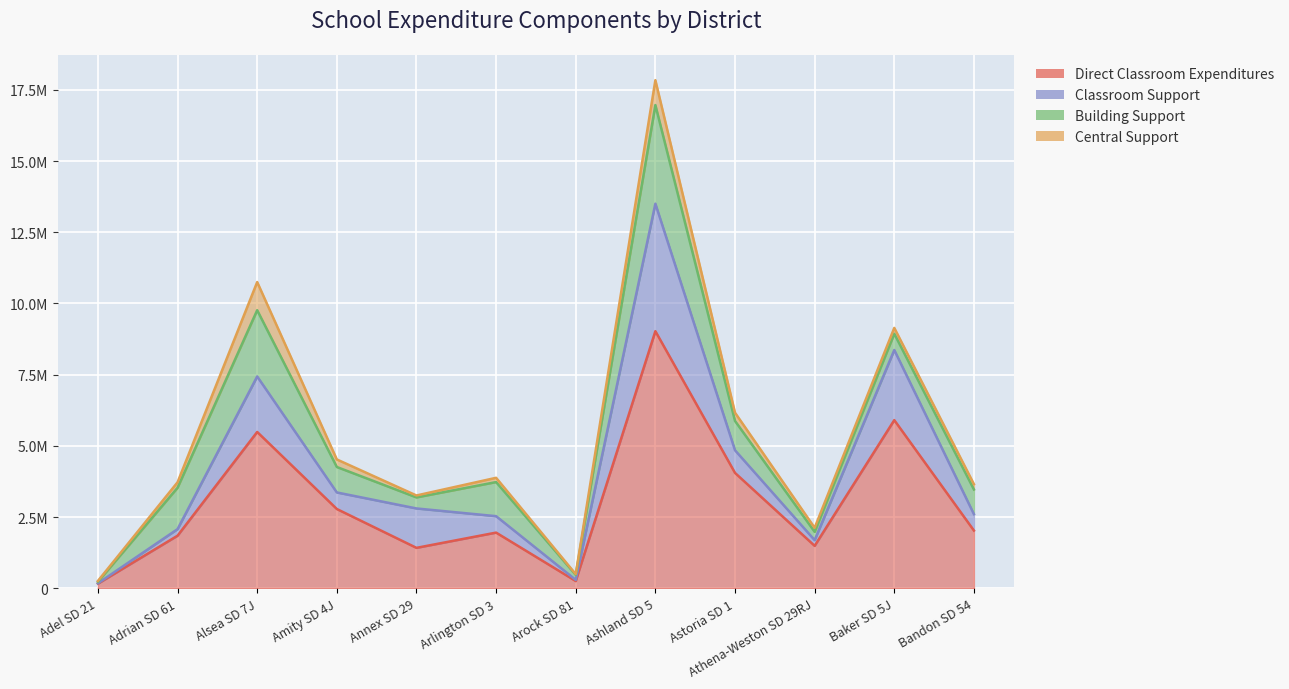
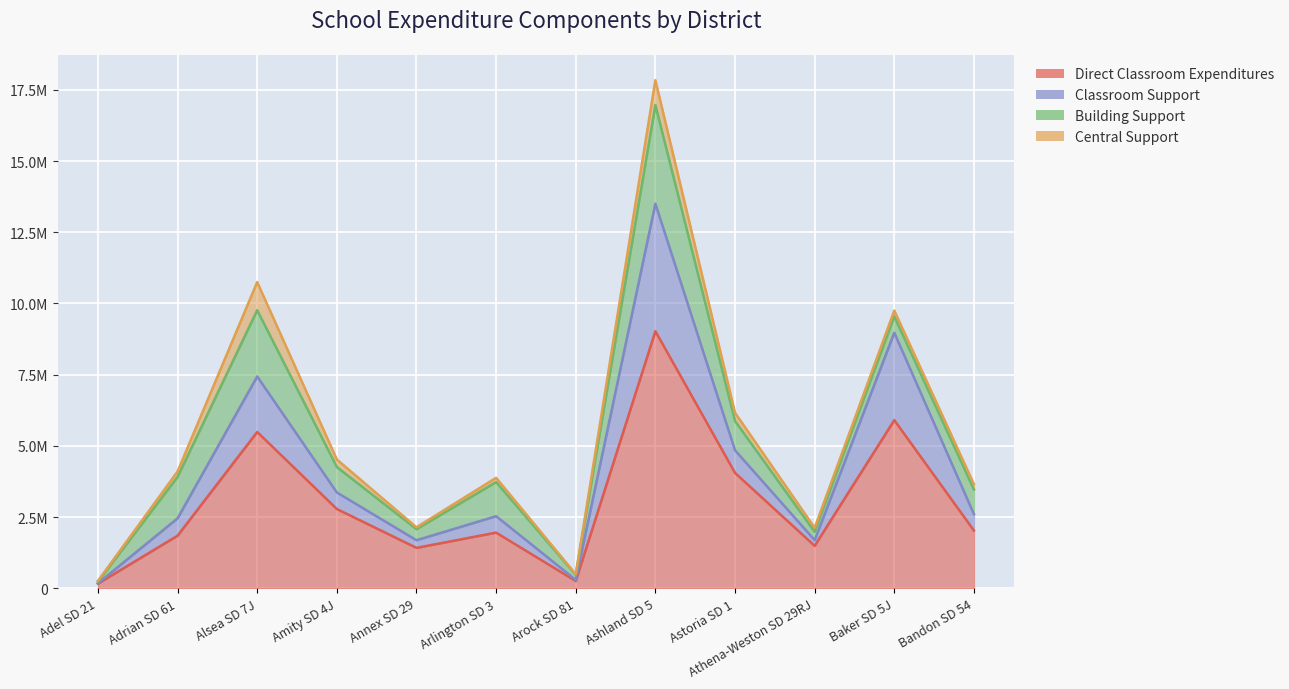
Classroom Support, Adrian SD 61: 200000 -> 600000
Classroom Support, Annex SD 29: 1400000 -> 300000
Classroom Support, Baker SD 5J: 2500000 -> 3100000
